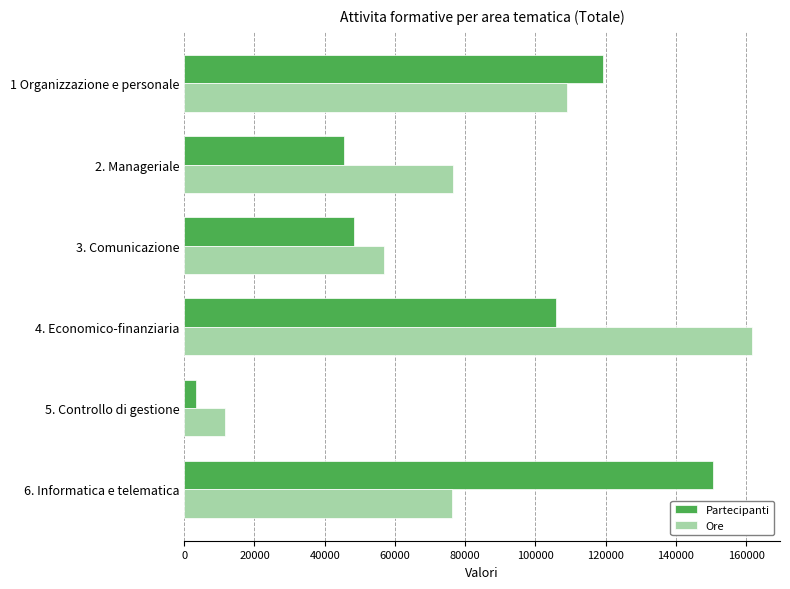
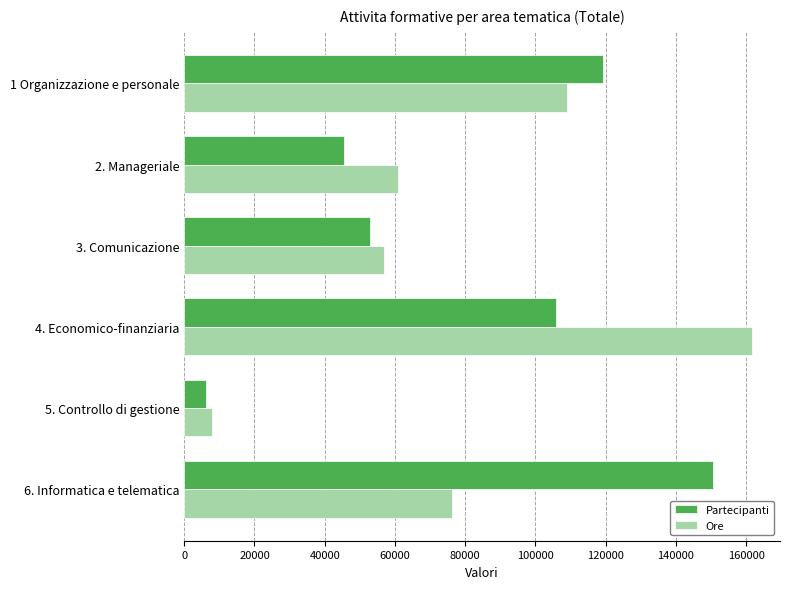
Ore, 2. Manageriale: 76000 -> 61000
Partecipanti, 3. Comunicazione: 48000 -> 53000
Partecipanti, 5. Controllo di gestione: 3000 -> 6000
Ore, 5. Controllo di gestione: 12000 -> 8000
